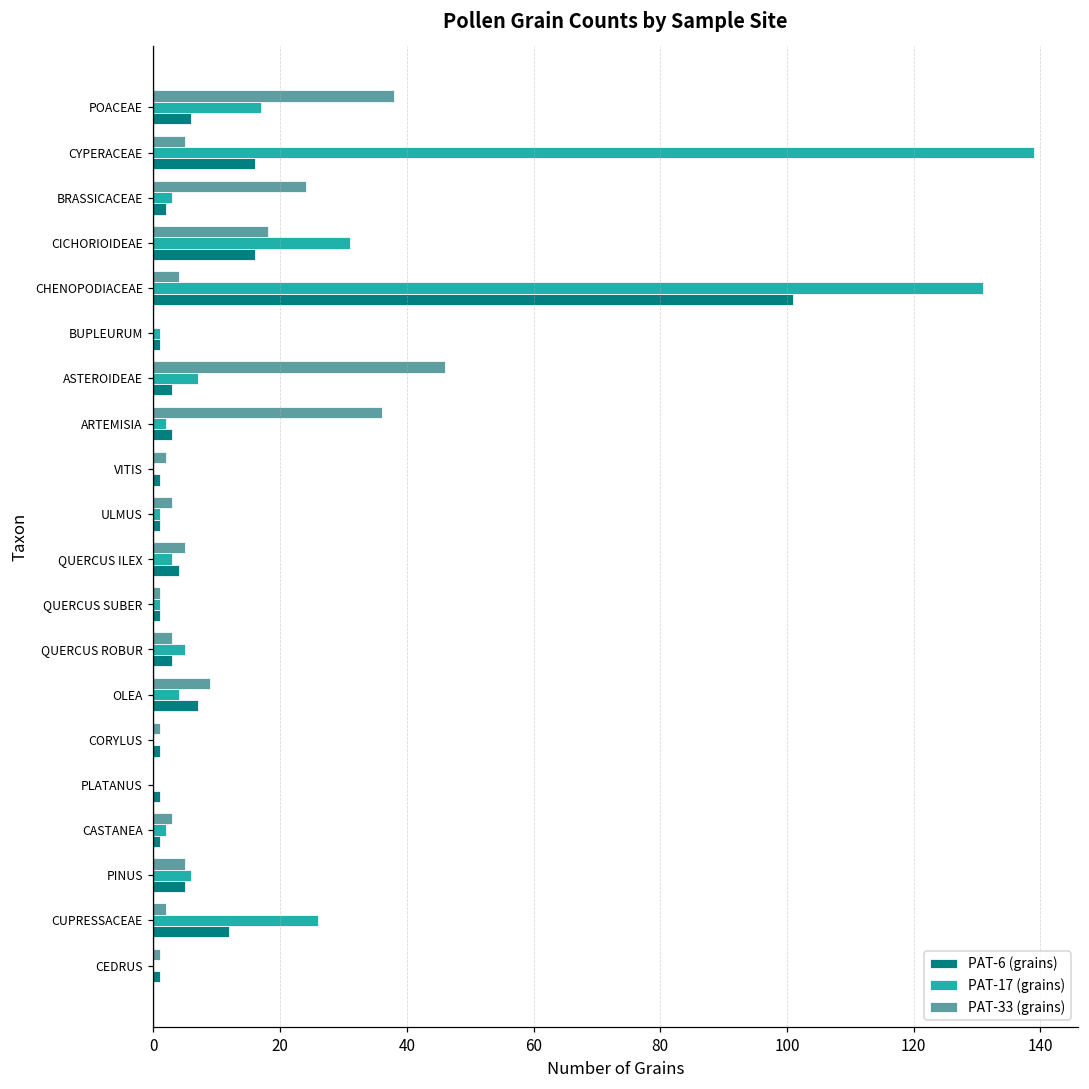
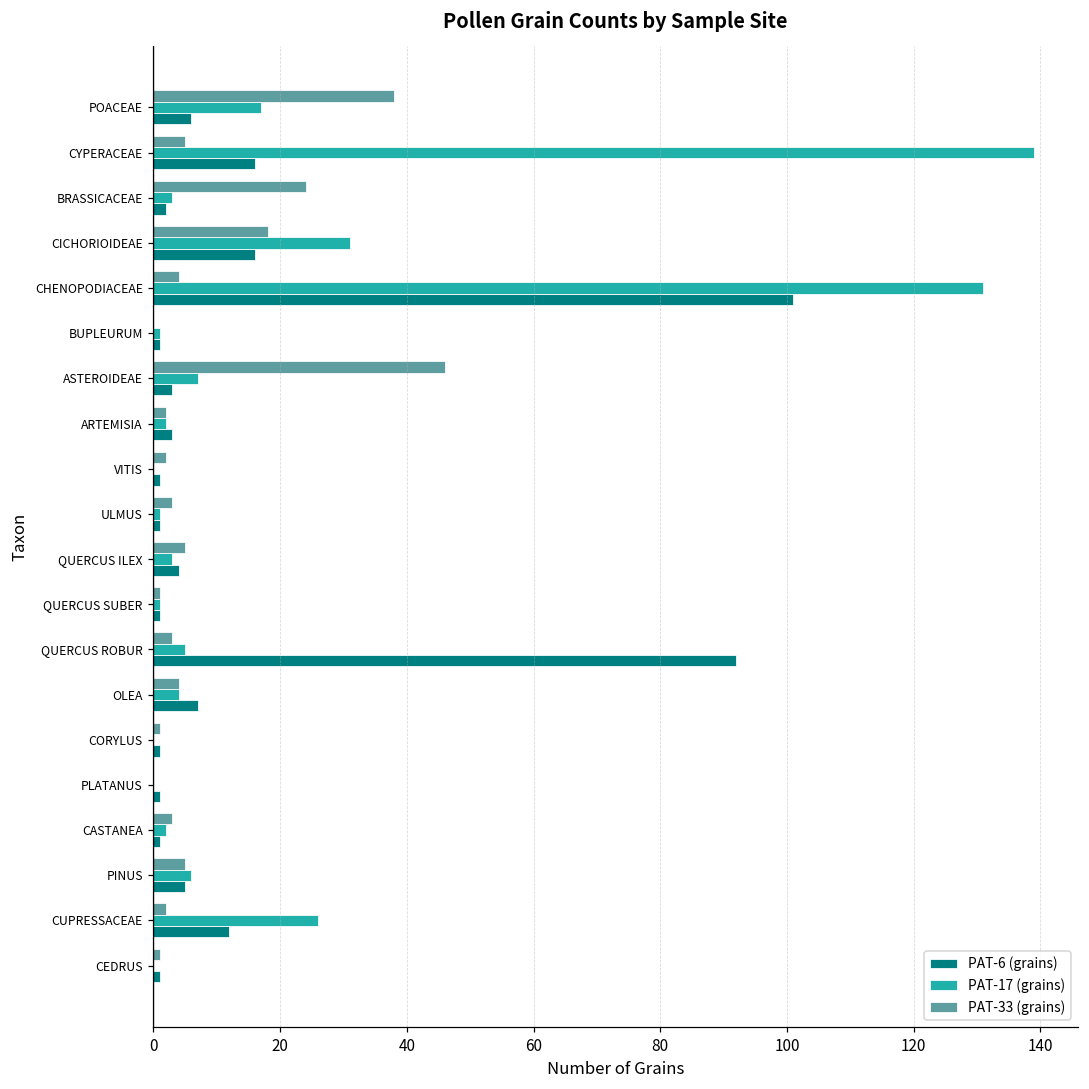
PAT-33 (grains), ARTEMISIA: 36 -> 2
PAT-6 (grains), QUERCUS ROBUR: 3 -> 92
PAT-33 (grains), OLEA: 9 -> 4
